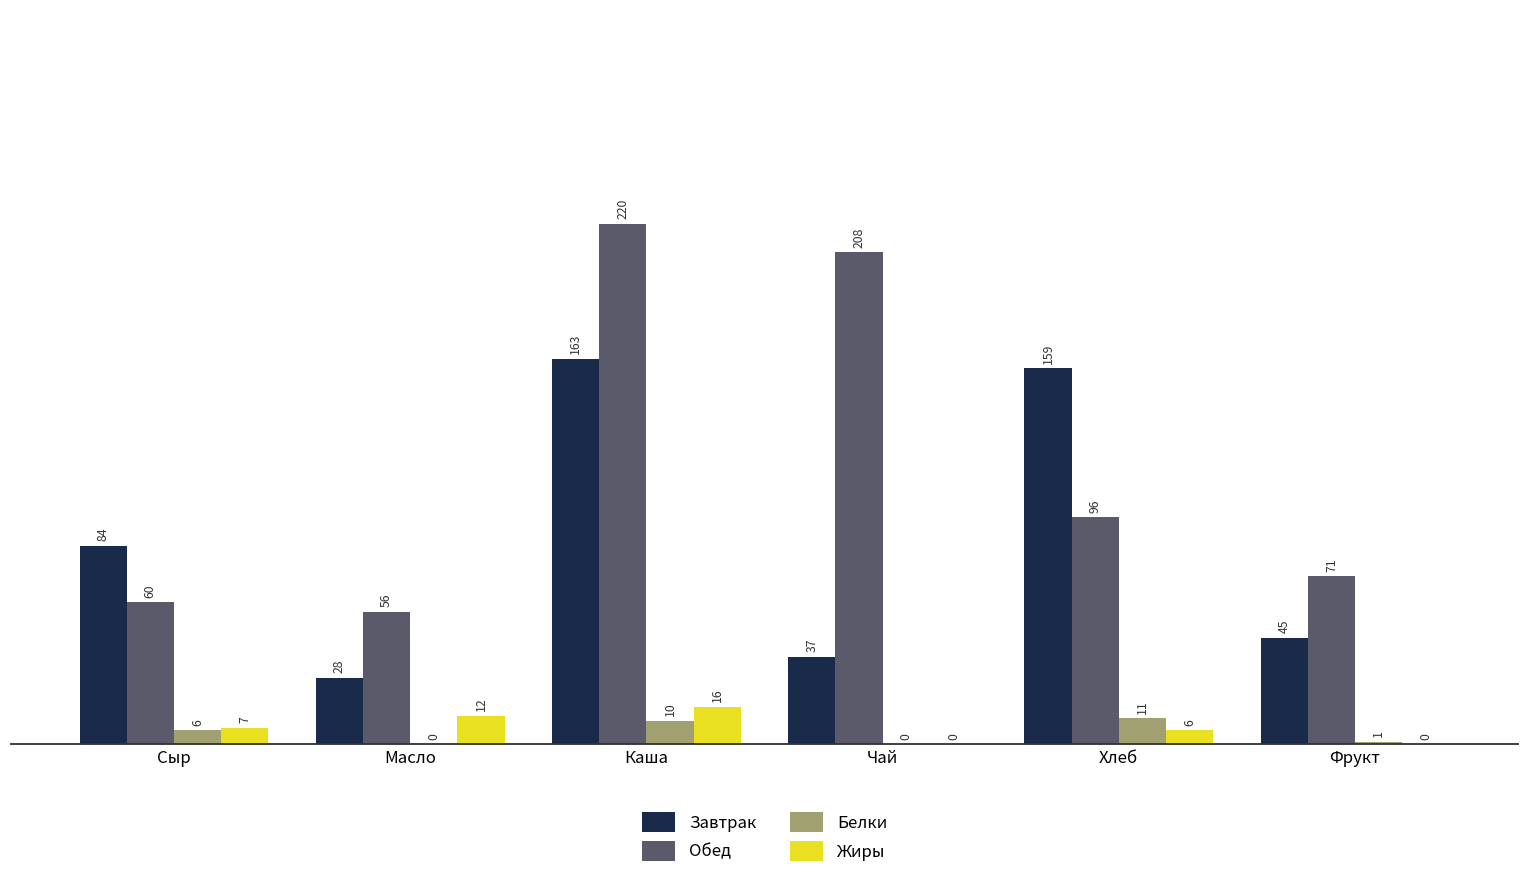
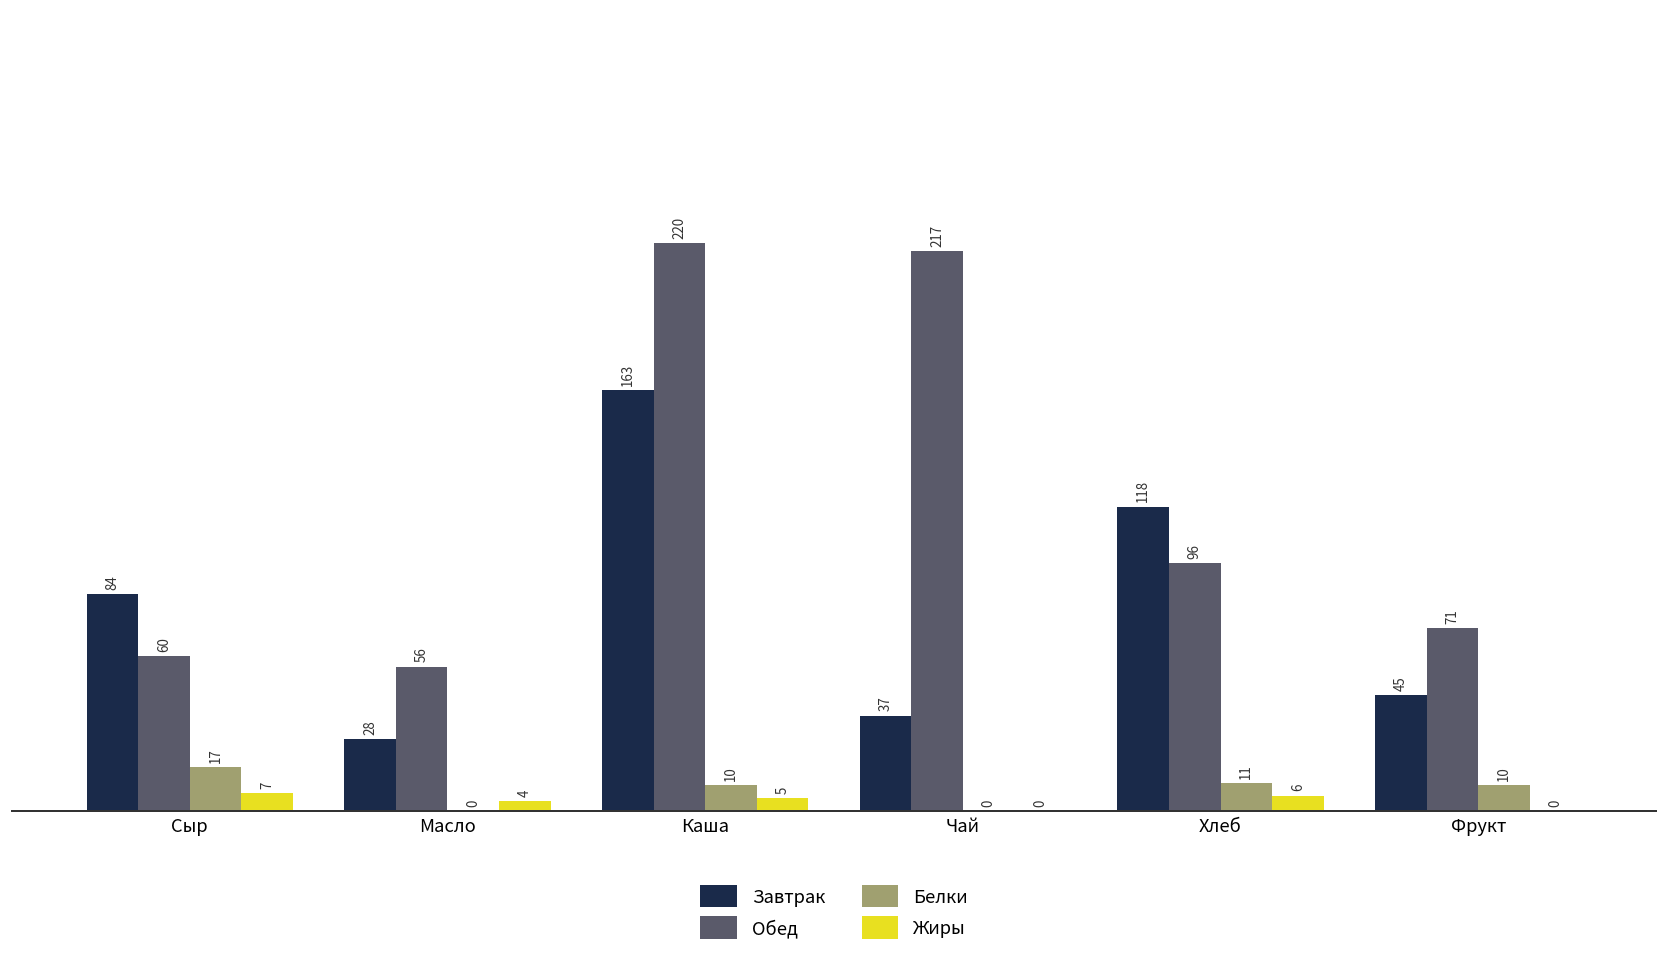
Белки, Сыр: 6 -> 17
Жиры, Масло: 12 -> 4
Жиры, Каша: 16 -> 5
Обед, Чай: 208 -> 217
Завтрак, Хлеб: 159 -> 118
Белки, Фрукт: 1 -> 10
